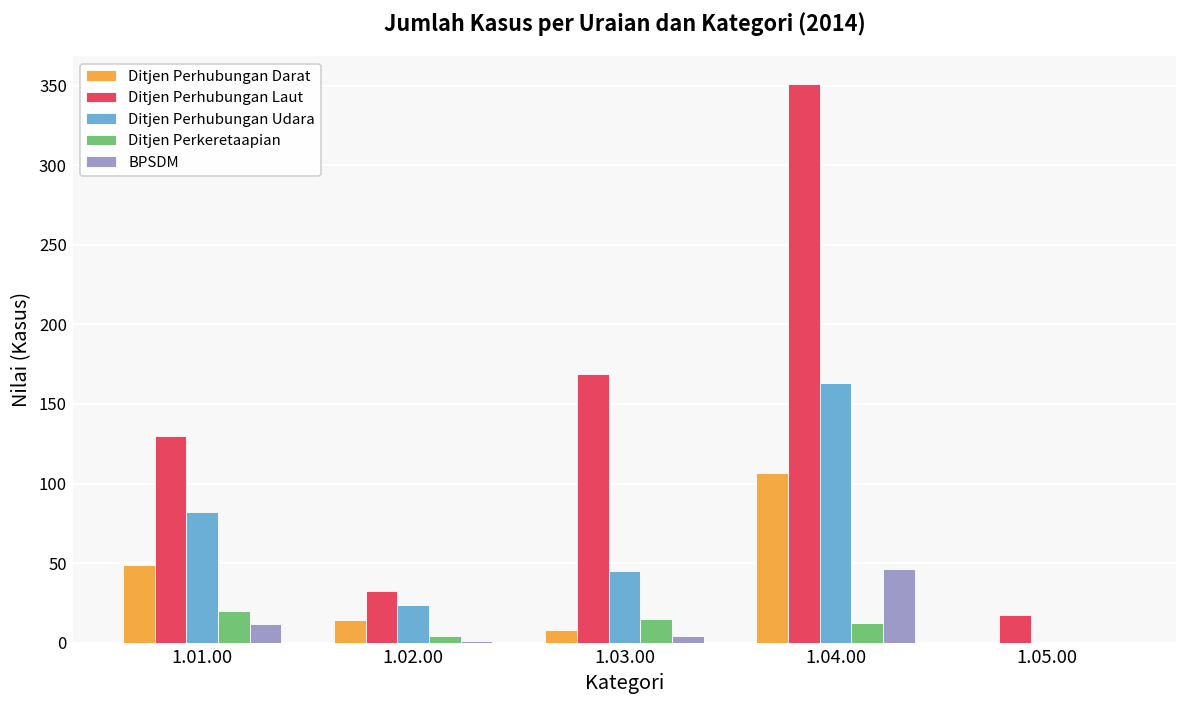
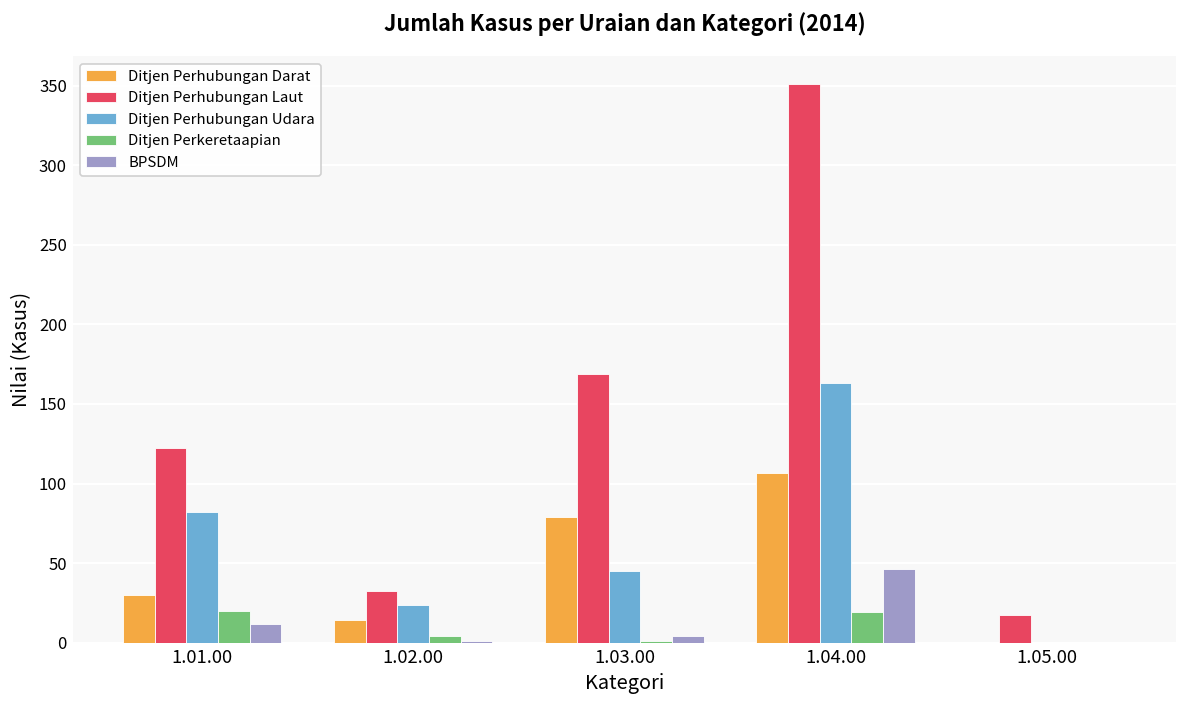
Ditjen Perhubungan Darat, 1.01.00: 49 -> 30
Ditjen Perhubungan Laut, 1.01.00: 130 -> 122
Ditjen Perhubungan Darat, 1.03.00: 8 -> 79
Ditjen Perkeretaapian, 1.03.00: 15 -> 1
Ditjen Perkeretaapian, 1.04.00: 12 -> 19
